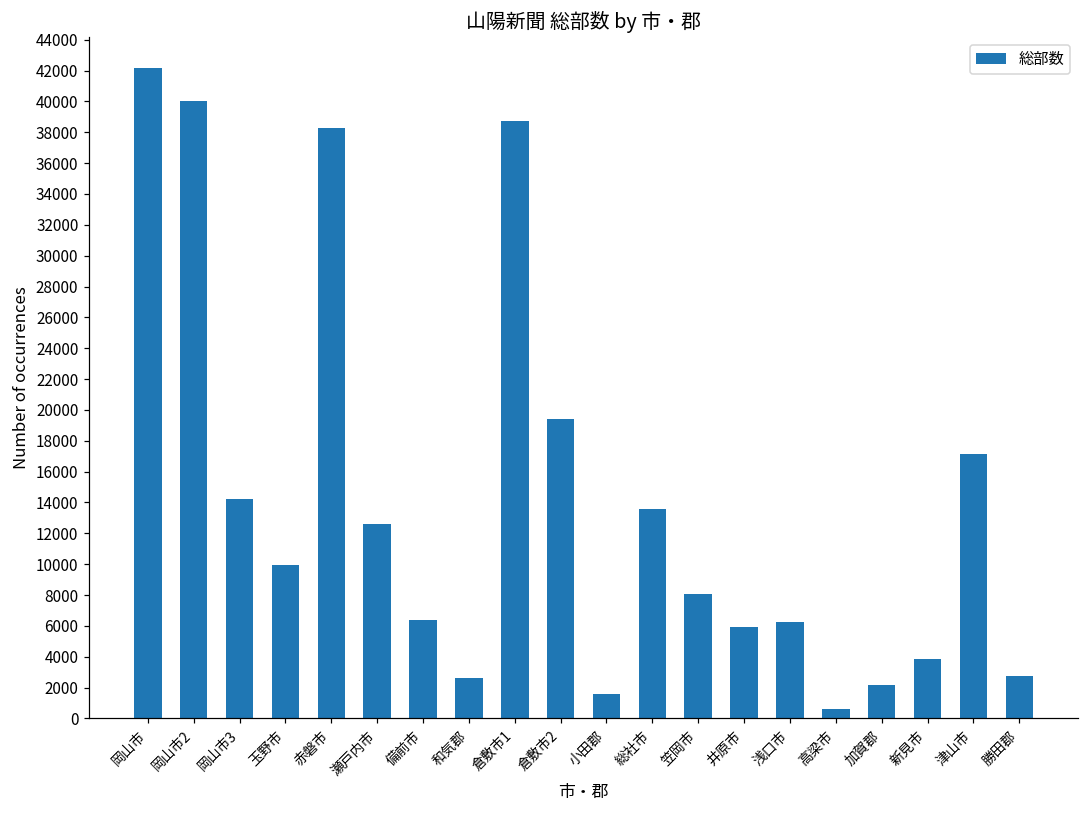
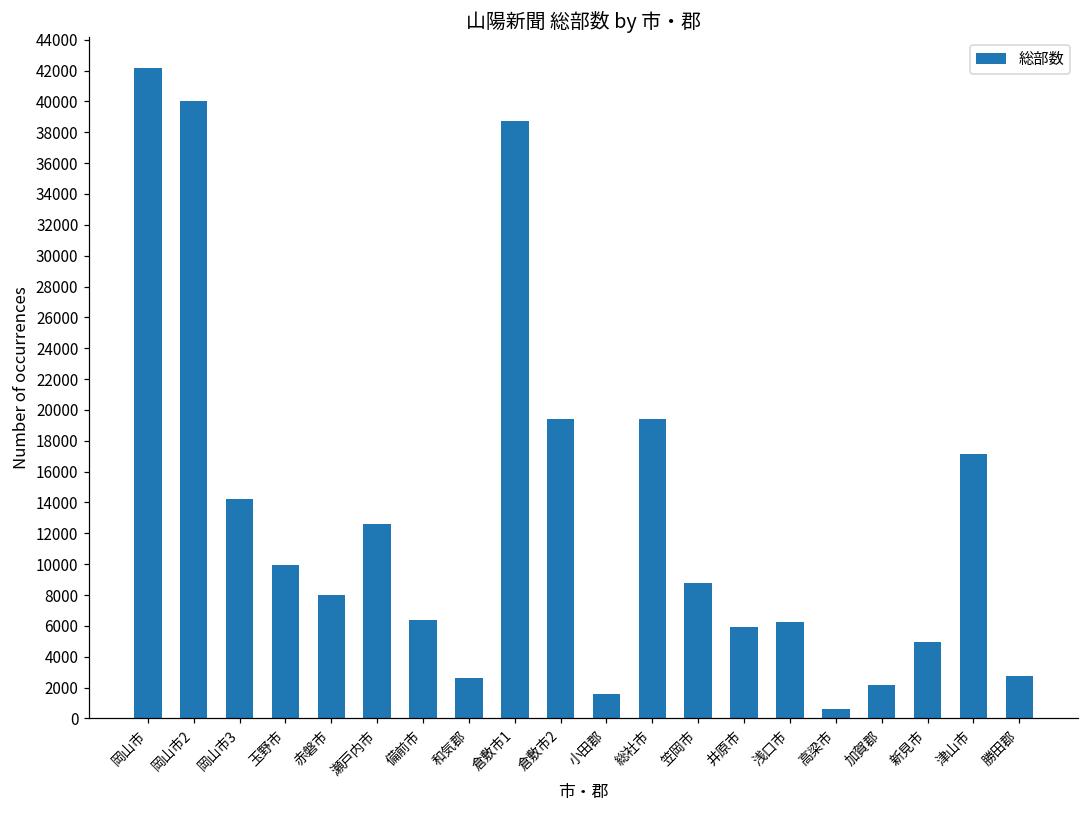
赤磐市: 38300 -> 8000
総社市: 13600 -> 19400
笠岡市: 8100 -> 8800
新見市: 3900 -> 5000
